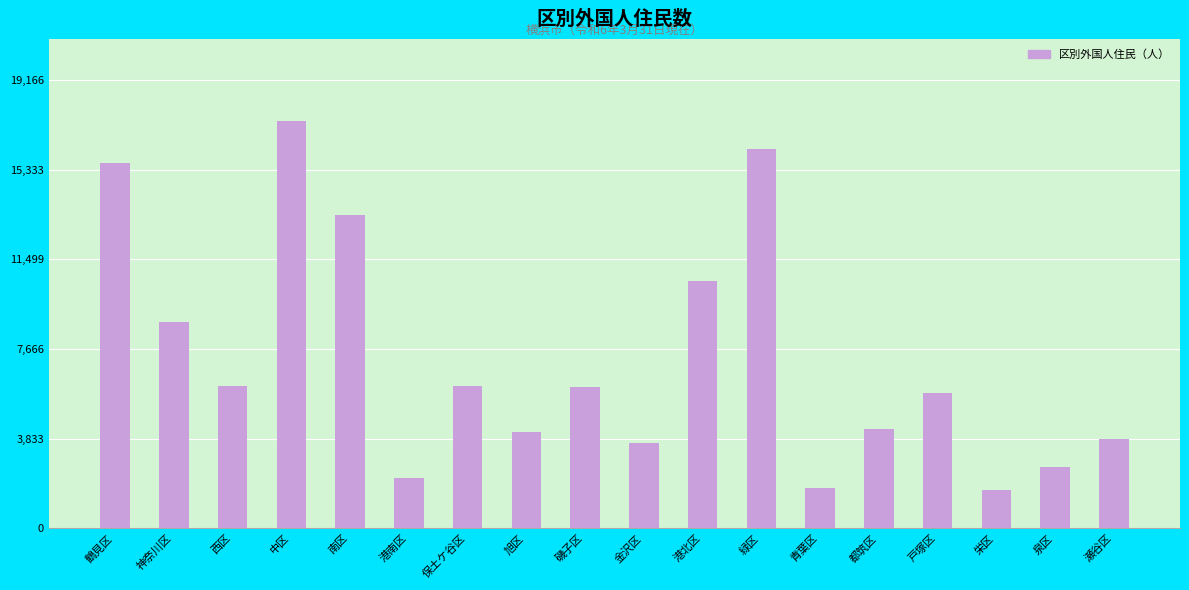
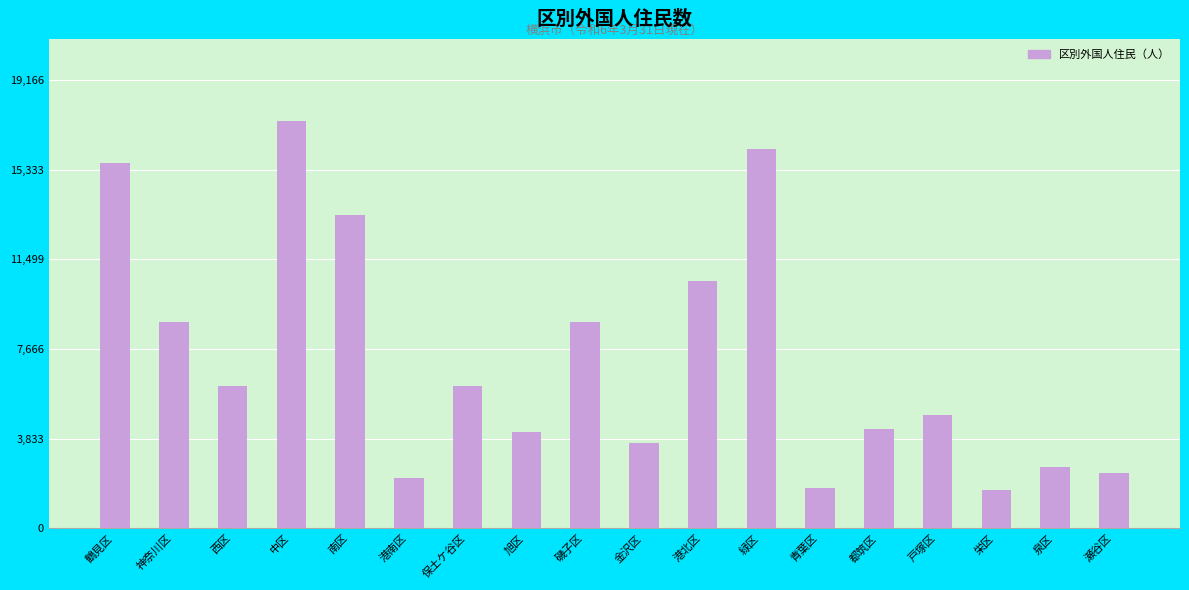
磯子区: 6,000 -> 8,800
戸塚区: 5,800 -> 4,900
瀬谷区: 3,800 -> 2,300
